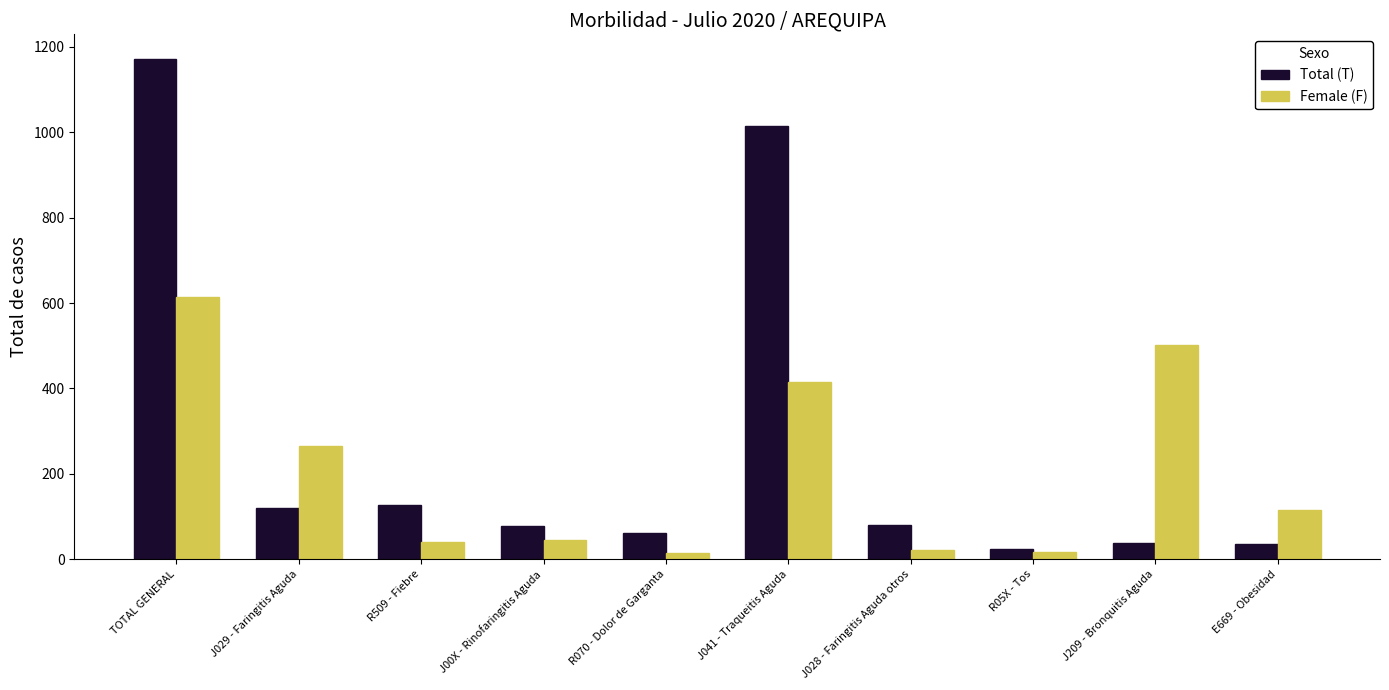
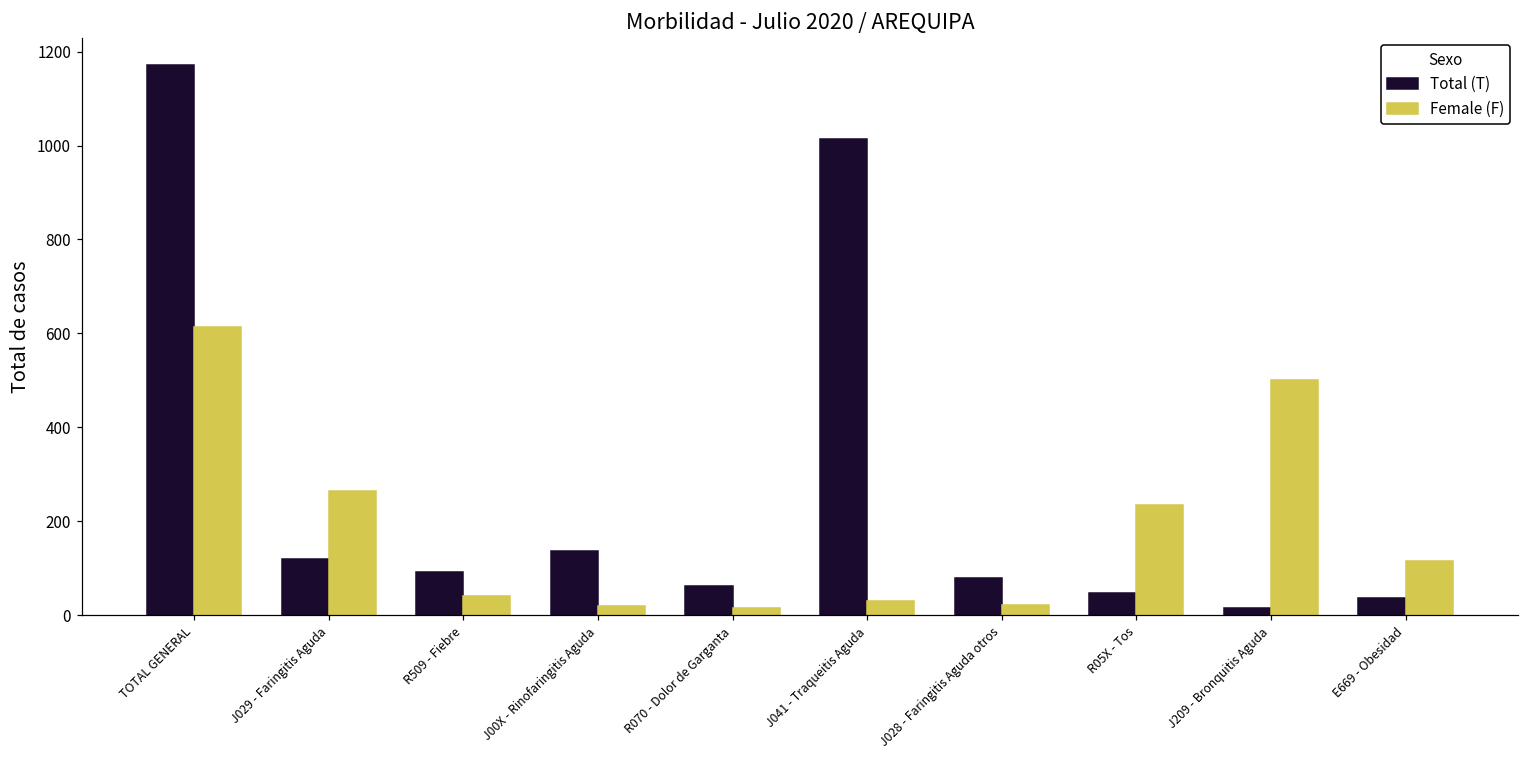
Total (T), R509 - Fiebre: 130 -> 90
Total (T), J00X - Rinofaringitis Aguda: 80 -> 140
Female (F), J00X - Rinofaringitis Aguda: 50 -> 20
Female (F), J041 - Traqueitis Aguda: 420 -> 30
Total (T), R05X - Tos: 20 -> 50
Female (F), R05X - Tos: 20 -> 230
Total (T), J209 - Bronquitis Aguda: 40 -> 20
